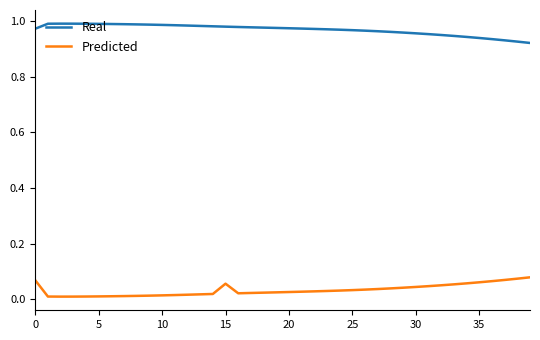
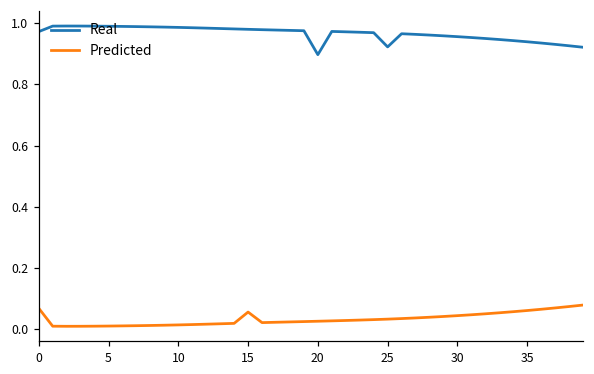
Real, 20: 0.97 -> 0.90
Real, 25: 0.97 -> 0.92
